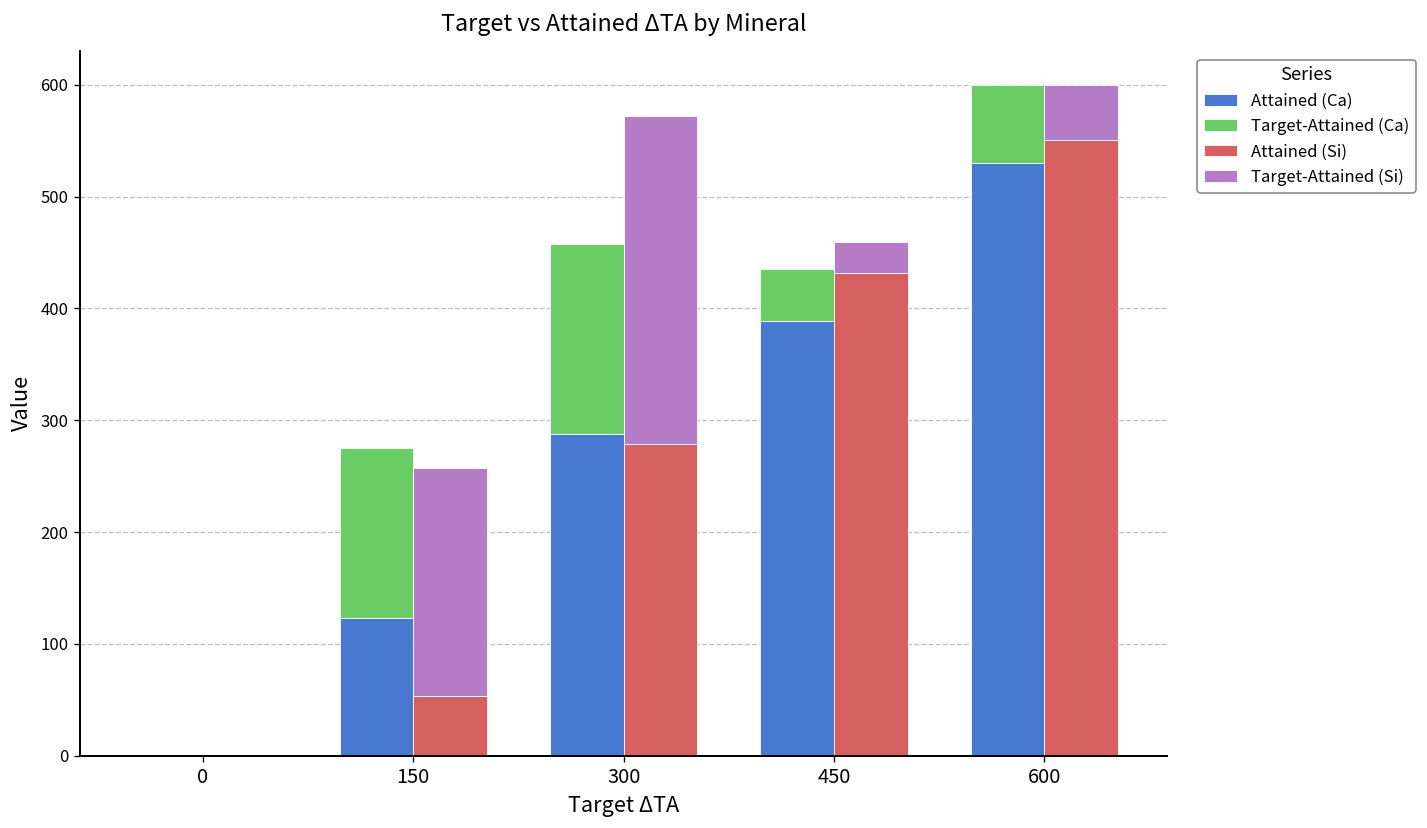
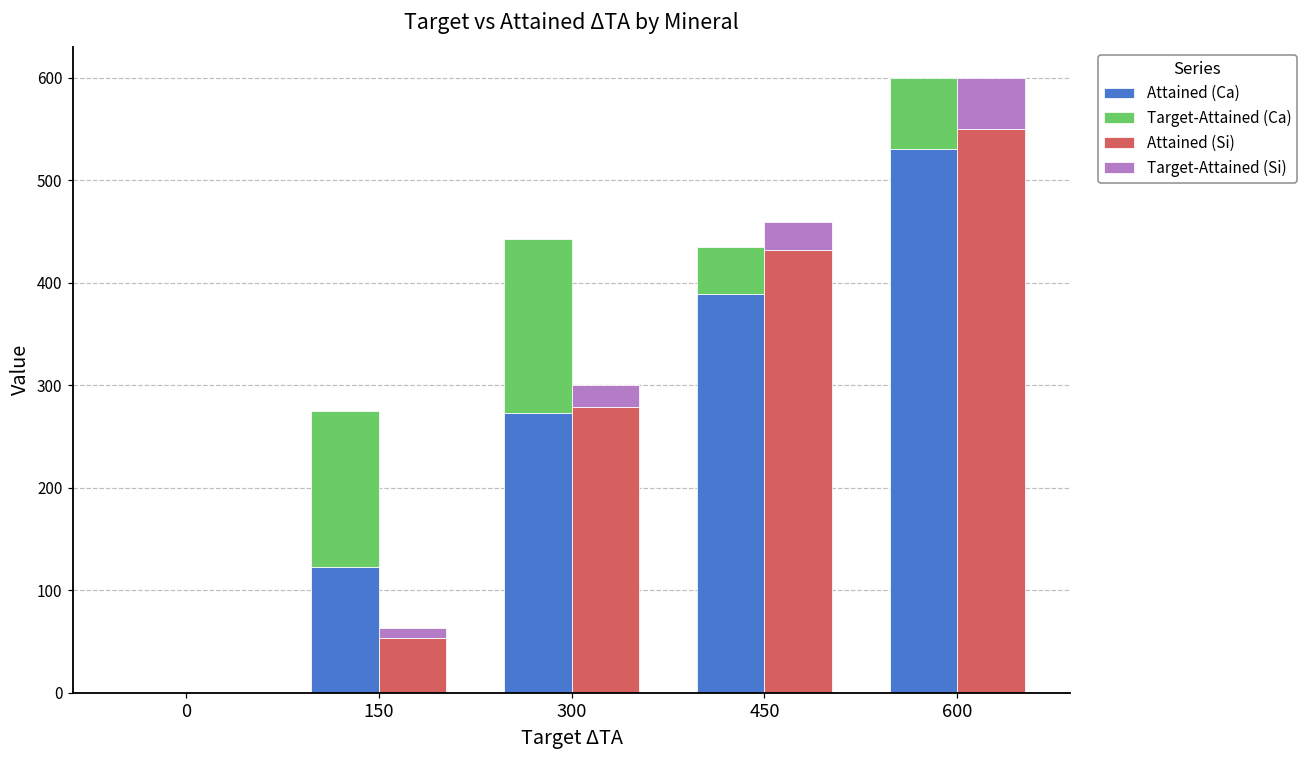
Target-Attained (Si), 150: 200 -> 10
Attained (Ca), 300: 290 -> 270
Target-Attained (Si), 300: 290 -> 20
